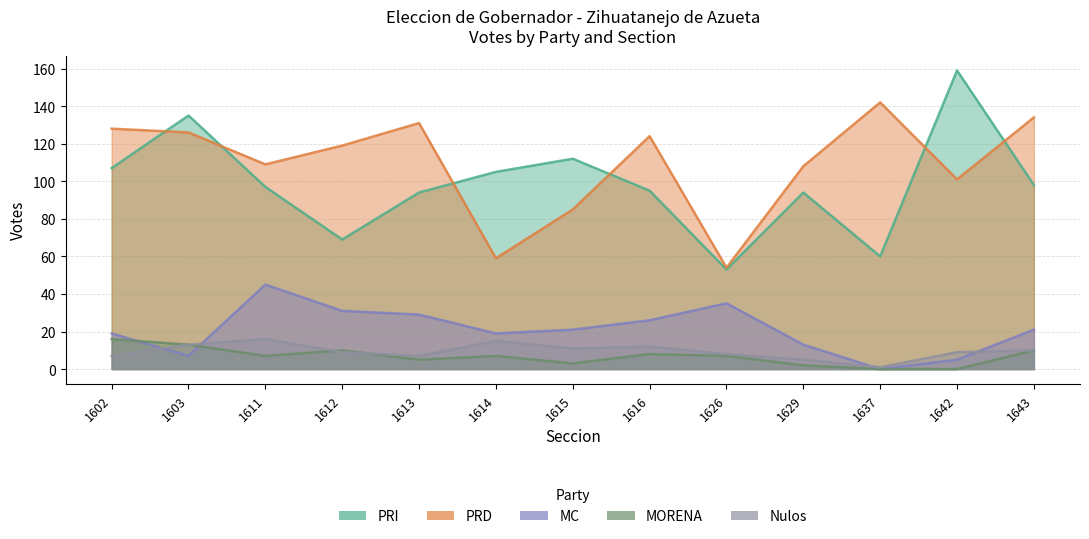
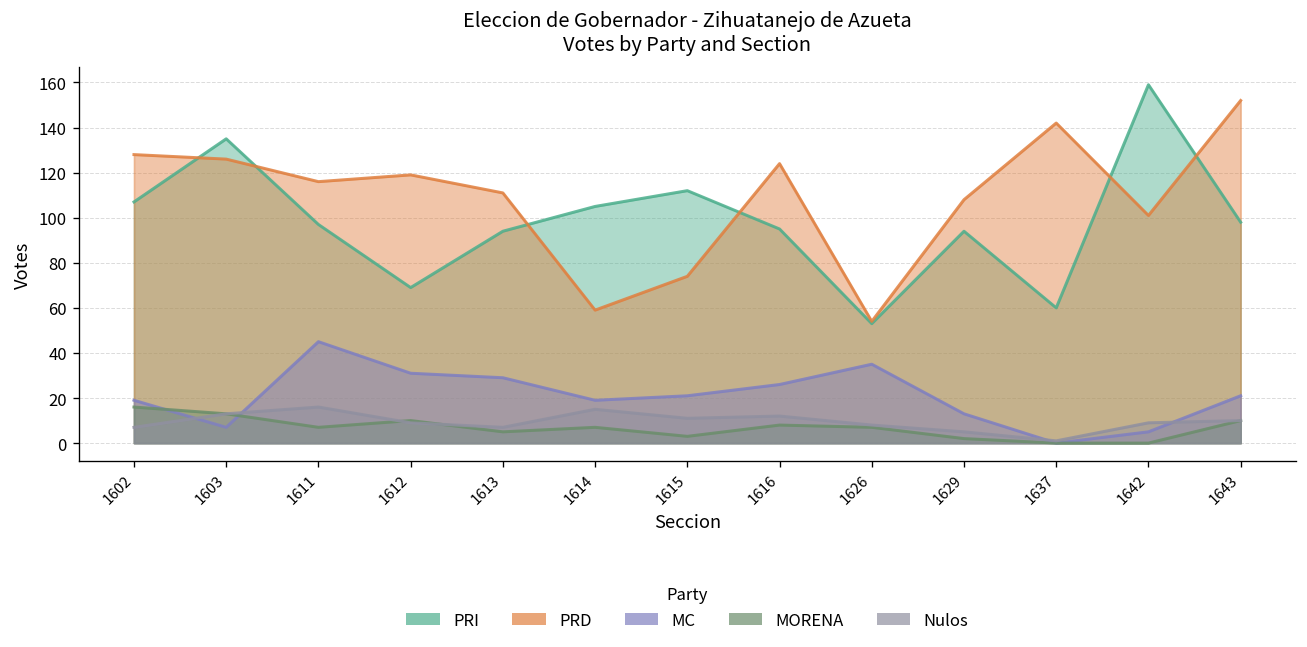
PRD, 1611: 109 -> 116
PRD, 1613: 131 -> 111
PRD, 1615: 85 -> 74
PRD, 1643: 134 -> 152
